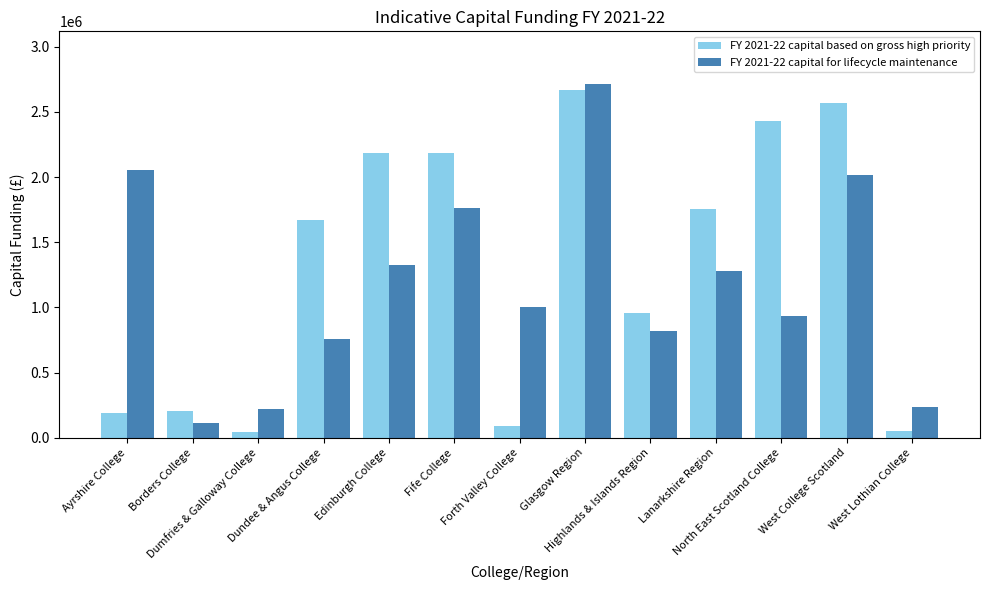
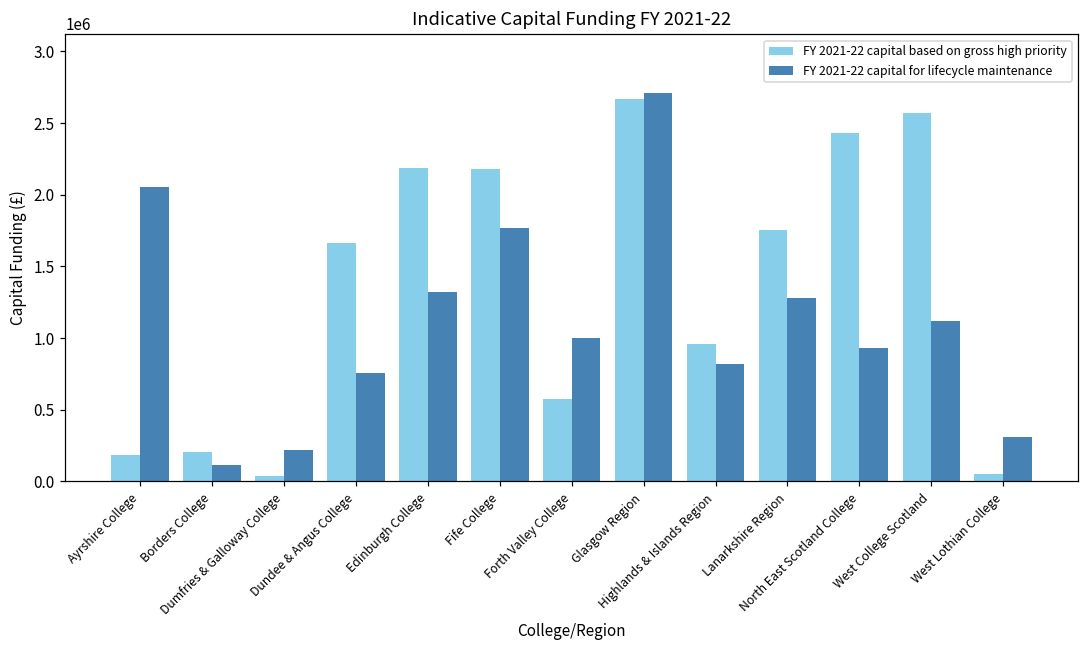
FY 2021-22 capital based on gross high priority, Forth Valley College: 90000 -> 580000
FY 2021-22 capital for lifecycle maintenance, West College Scotland: 2010000 -> 1120000
FY 2021-22 capital for lifecycle maintenance, West Lothian College: 240000 -> 310000
